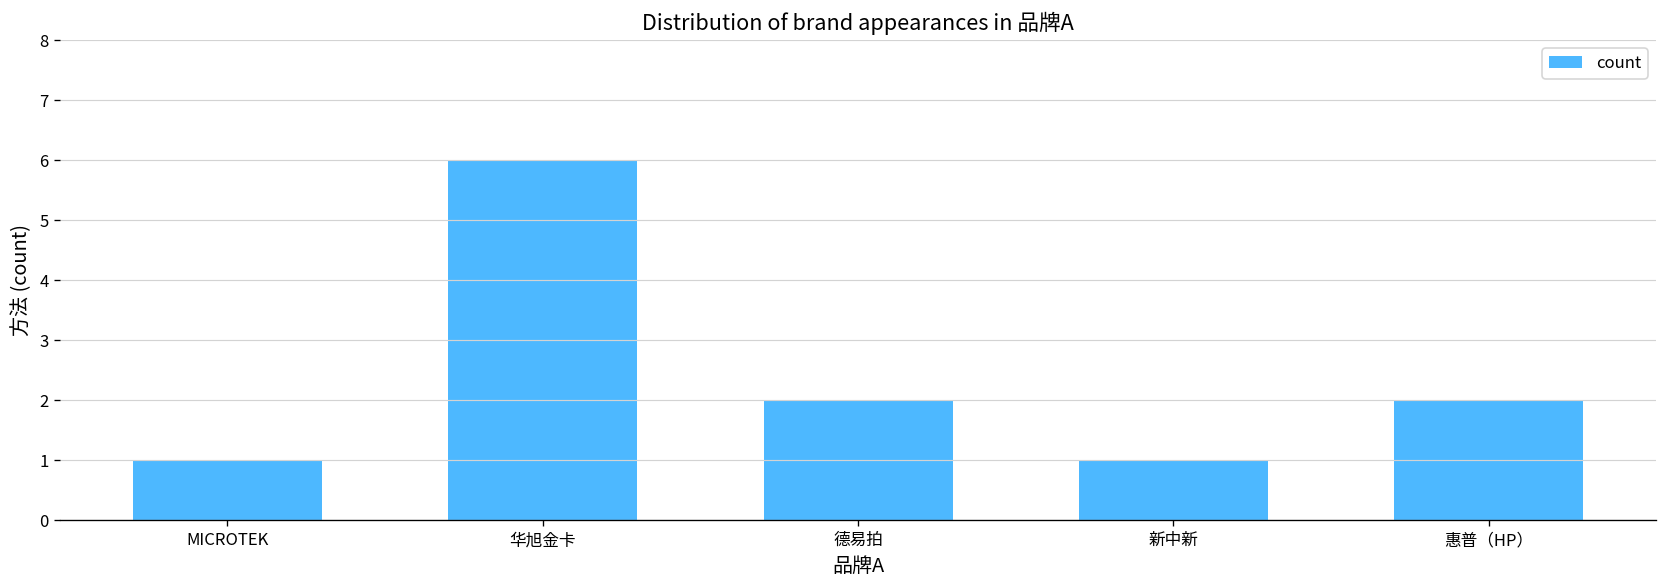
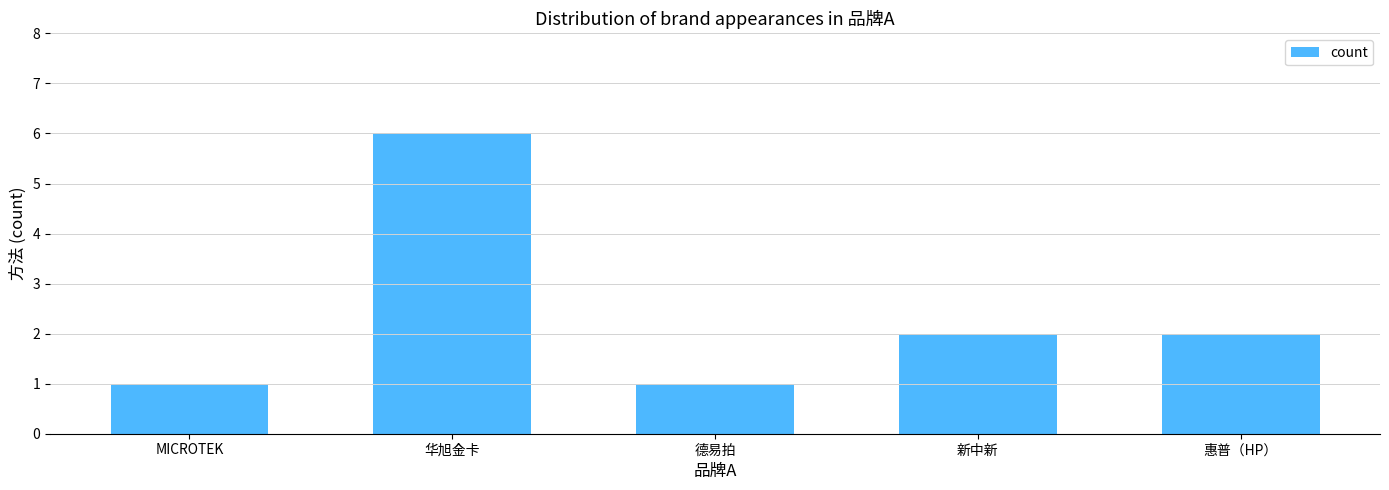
德易拍: 2 -> 1
新中新: 1 -> 2
